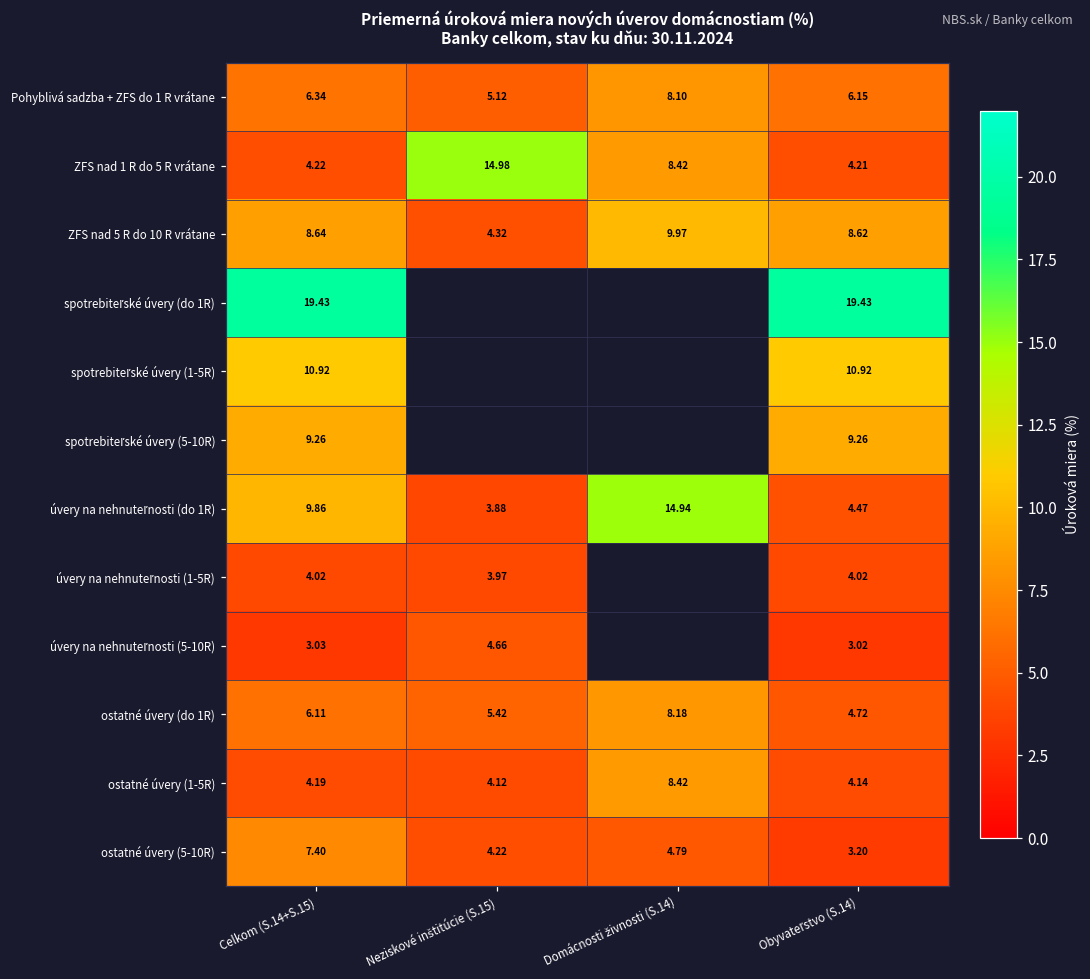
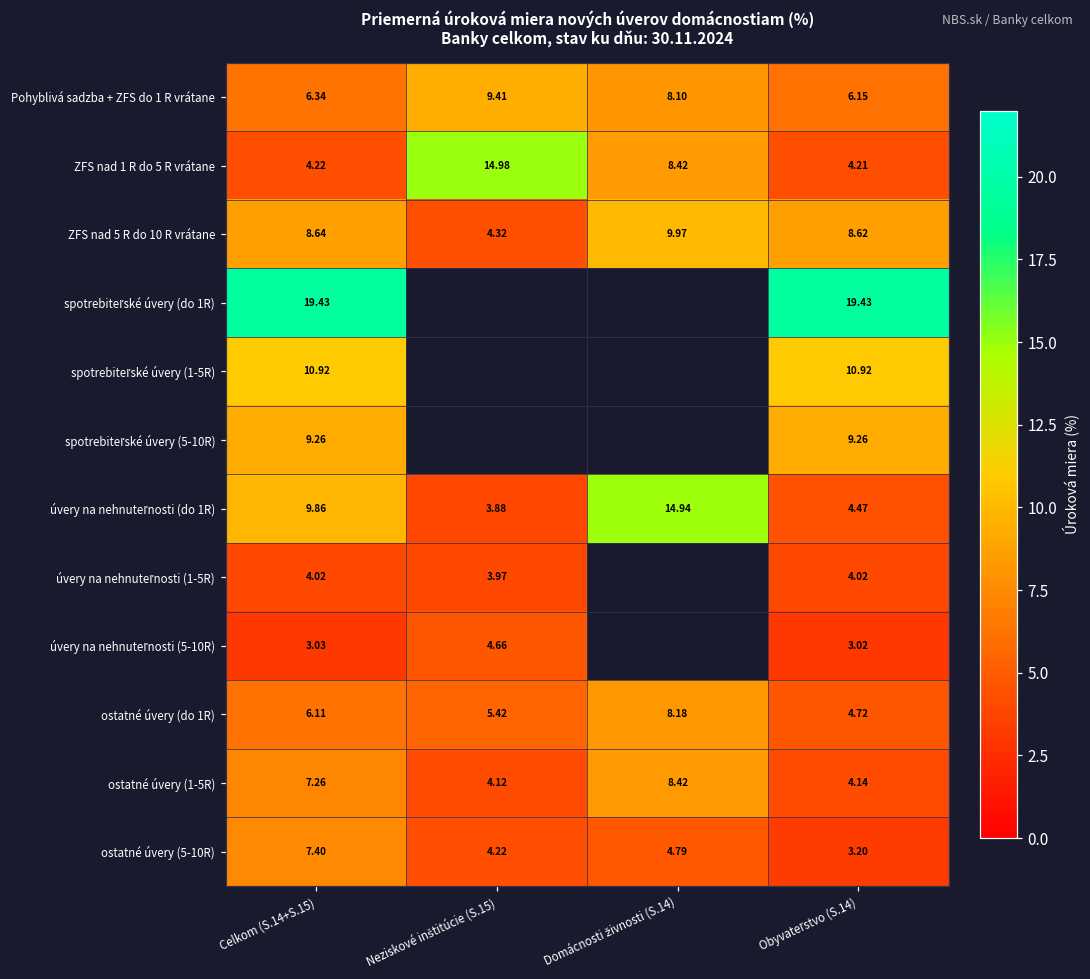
Pohyblivá sadzba + ZFS do 1 R vrátane, Neziskové inštitúcie (S.15): 5.12 -> 9.41
ostatné úvery (1-5R), Celkom (S.14+S.15): 4.19 -> 7.26
